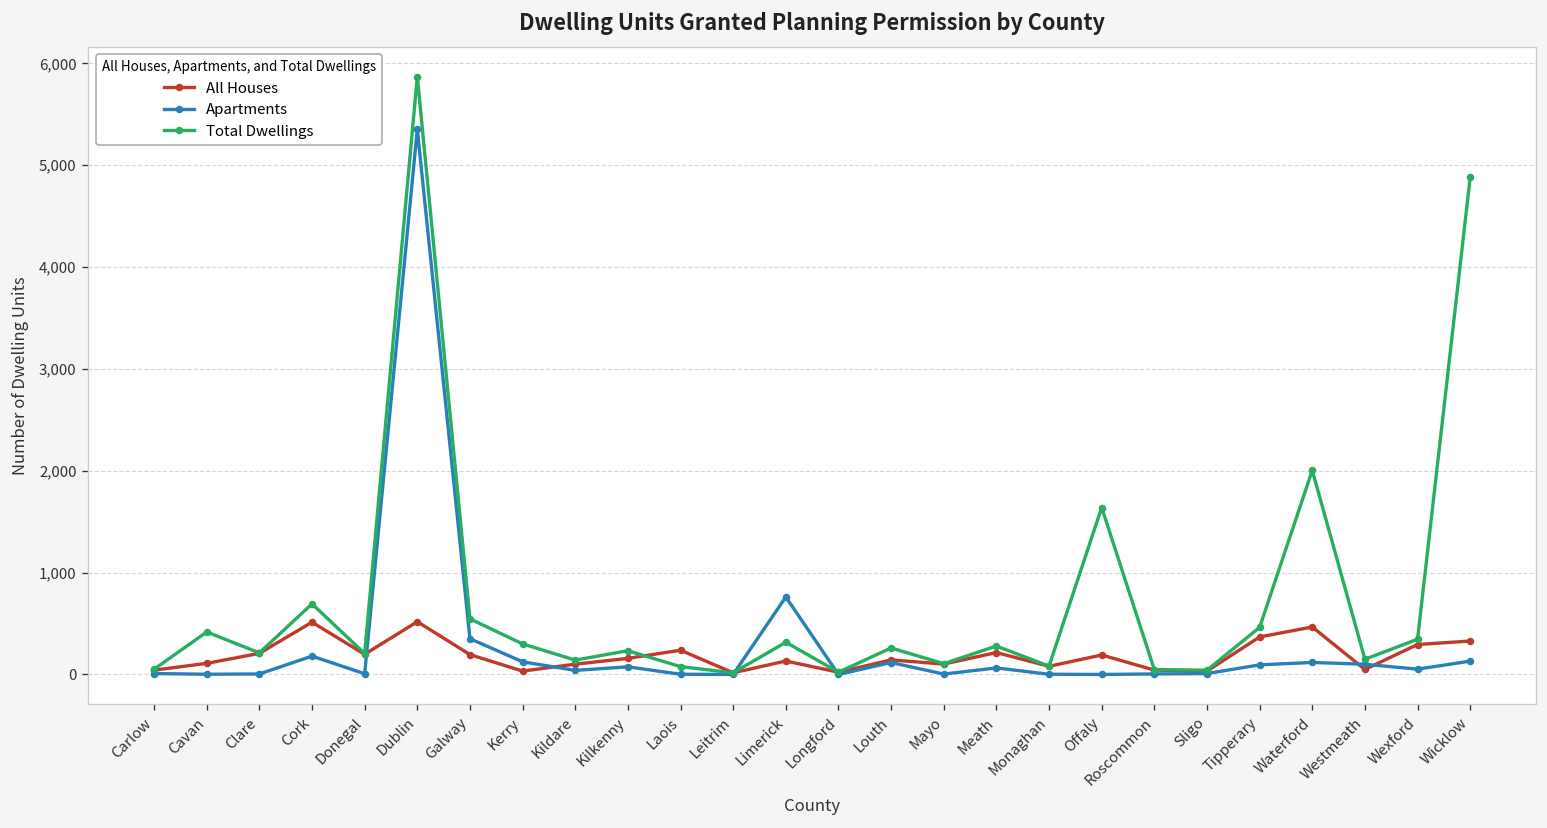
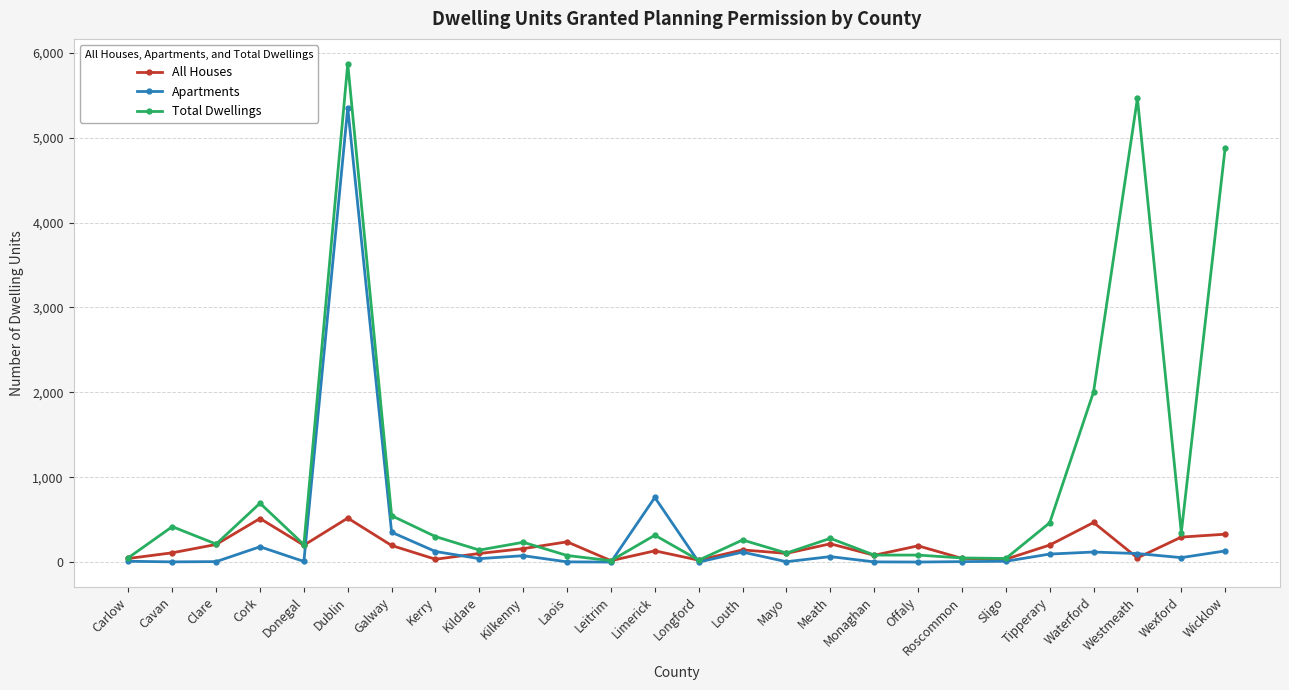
Total Dwellings, Offaly: 1,600 -> 100
All Houses, Tipperary: 400 -> 200
Total Dwellings, Westmeath: 100 -> 5,500
